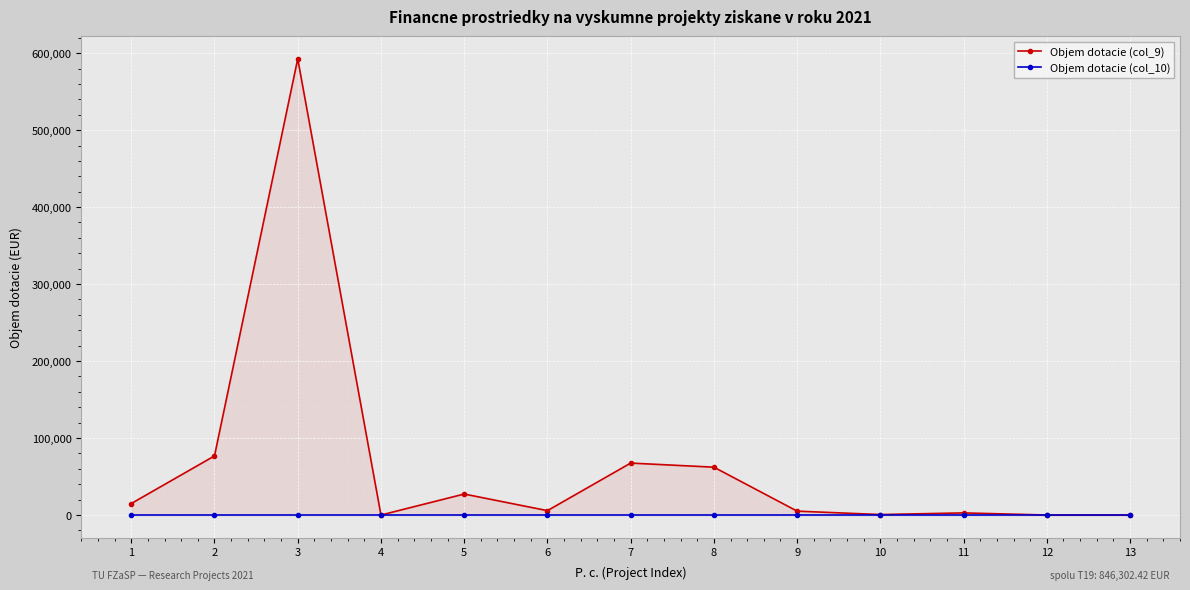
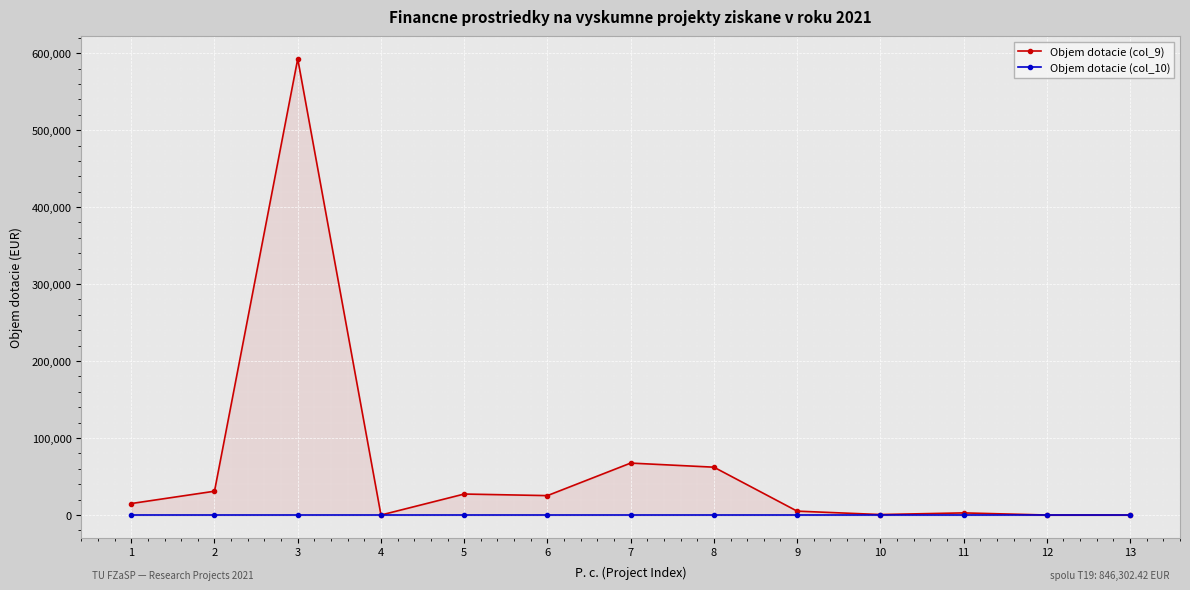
Objem dotacie (col_9), 2: 80,000 -> 30,000
Objem dotacie (col_9), 6: 10,000 -> 30,000
